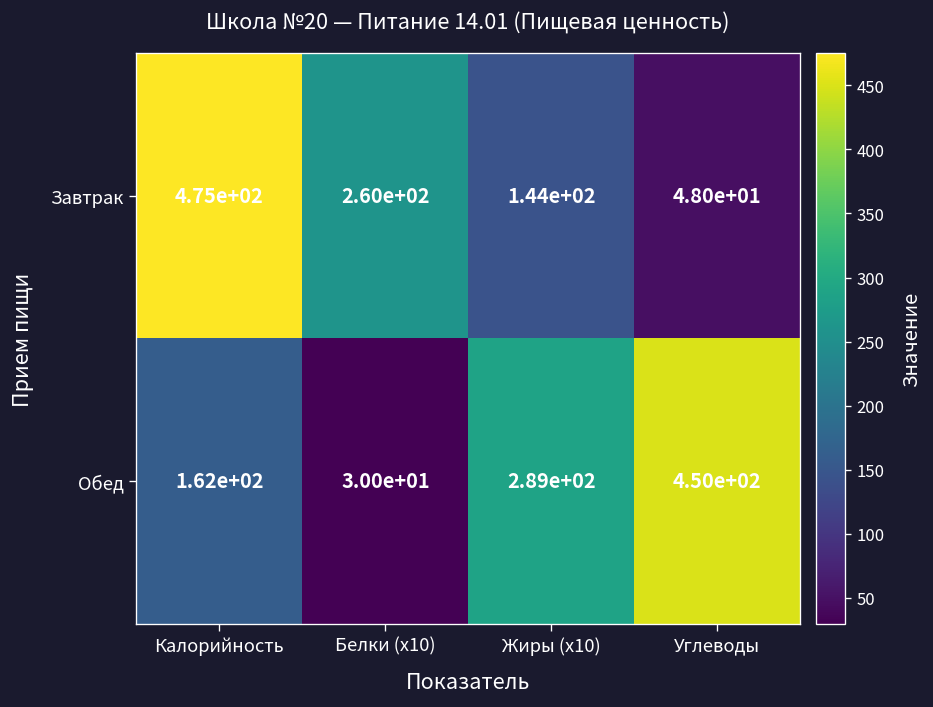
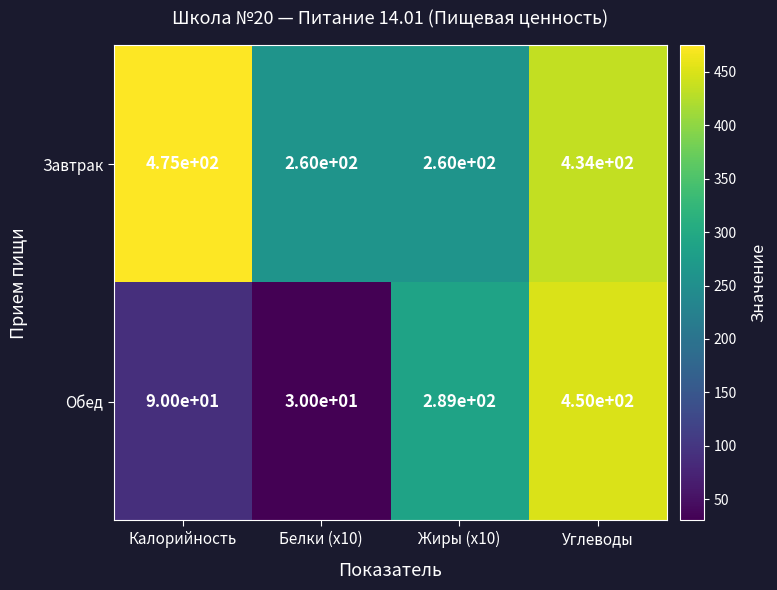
Завтрак, Жиры (x10): 1.44e+02 -> 2.60e+02
Завтрак, Углеводы: 4.80e+01 -> 4.34e+02
Обед, Калорийность: 1.62e+02 -> 9.00e+01
